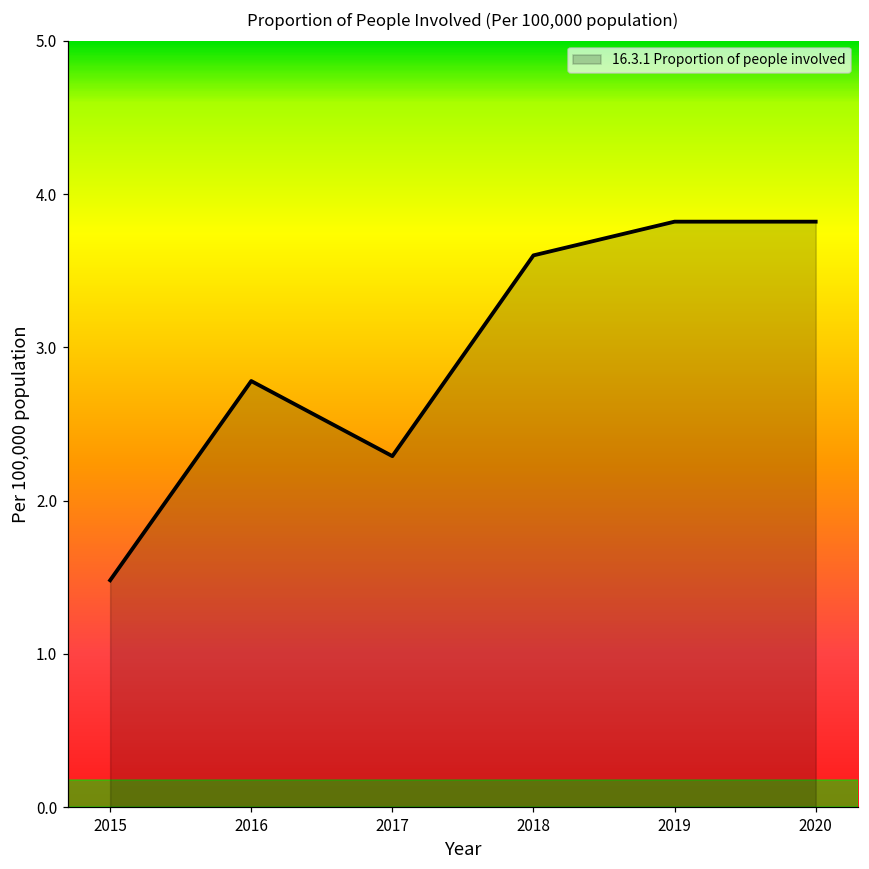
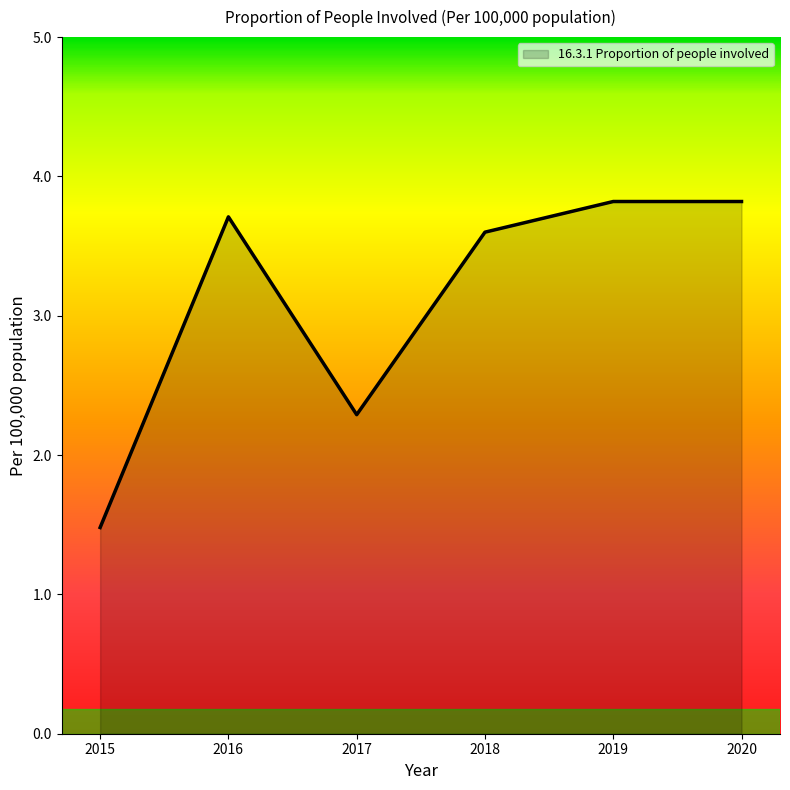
2016: 2.78 -> 3.71
